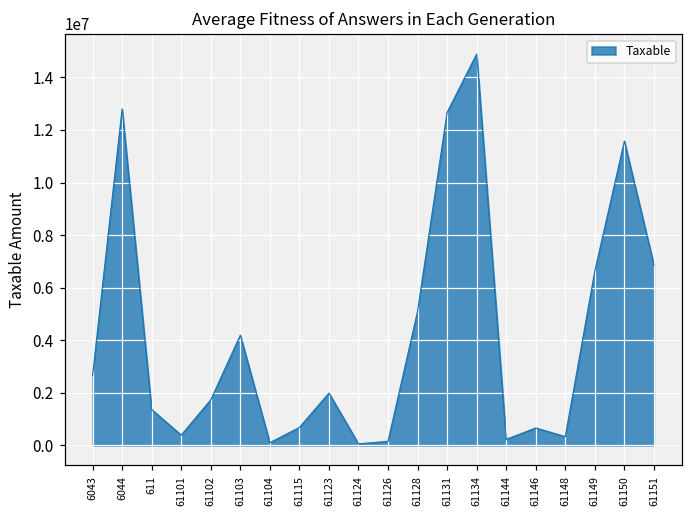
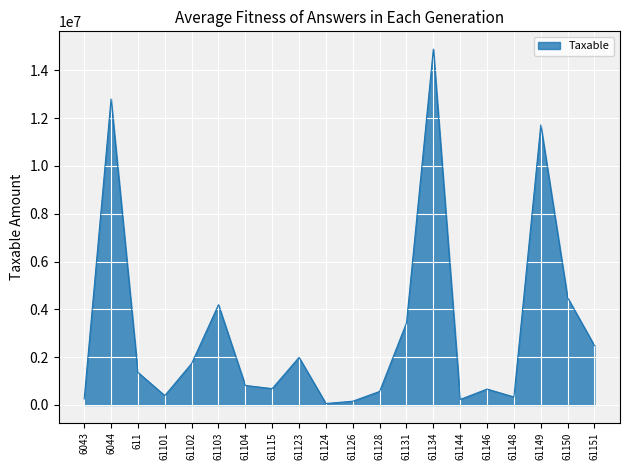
6043: 2700000 -> 300000
61104: 100000 -> 800000
61128: 5100000 -> 600000
61131: 12700000 -> 3400000
61149: 6600000 -> 11700000
61150: 11600000 -> 4500000
61151: 6900000 -> 2500000
